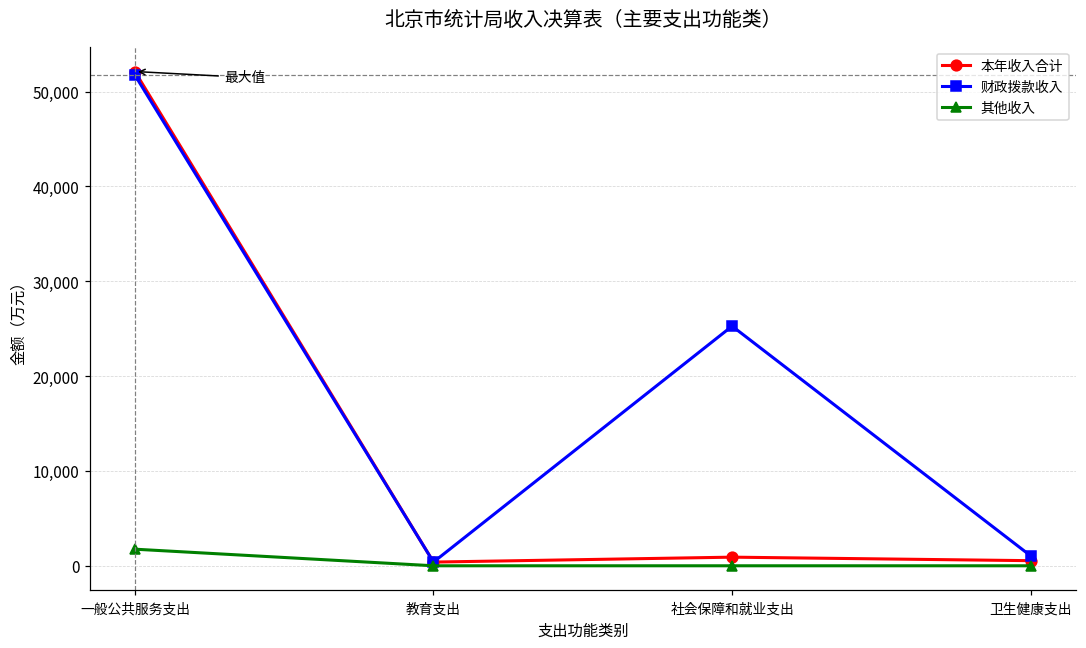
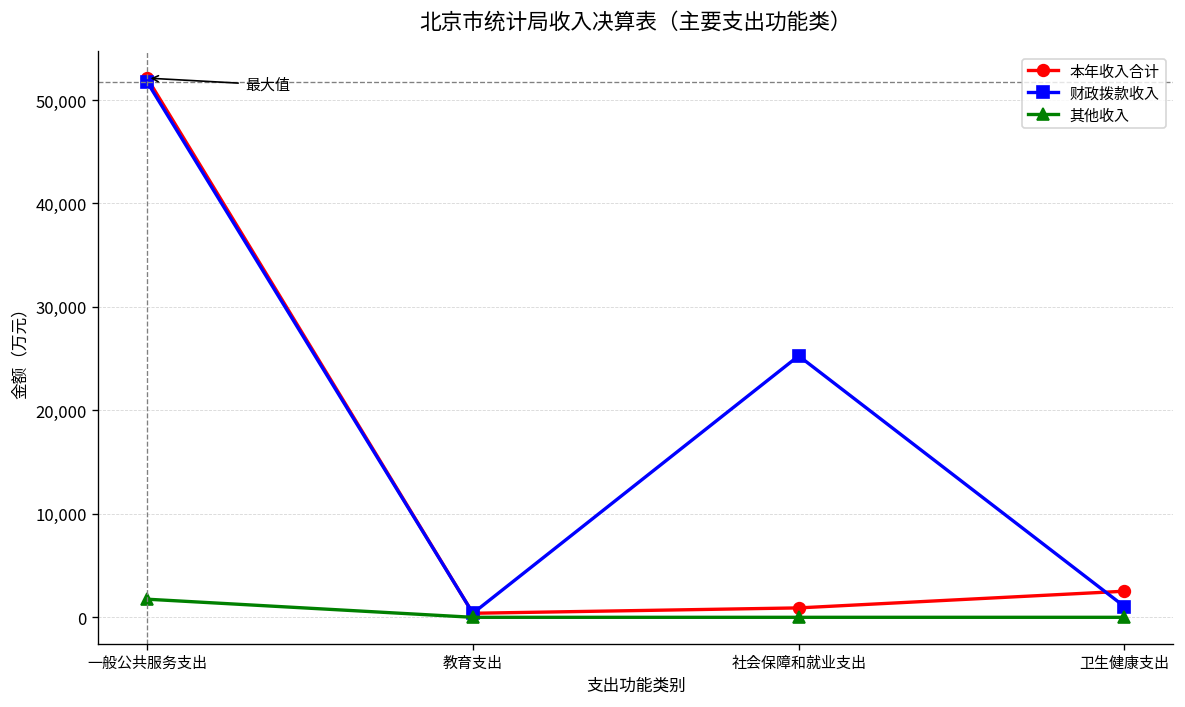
本年收入合计, 卫生健康支出: 1,000 -> 3,000
